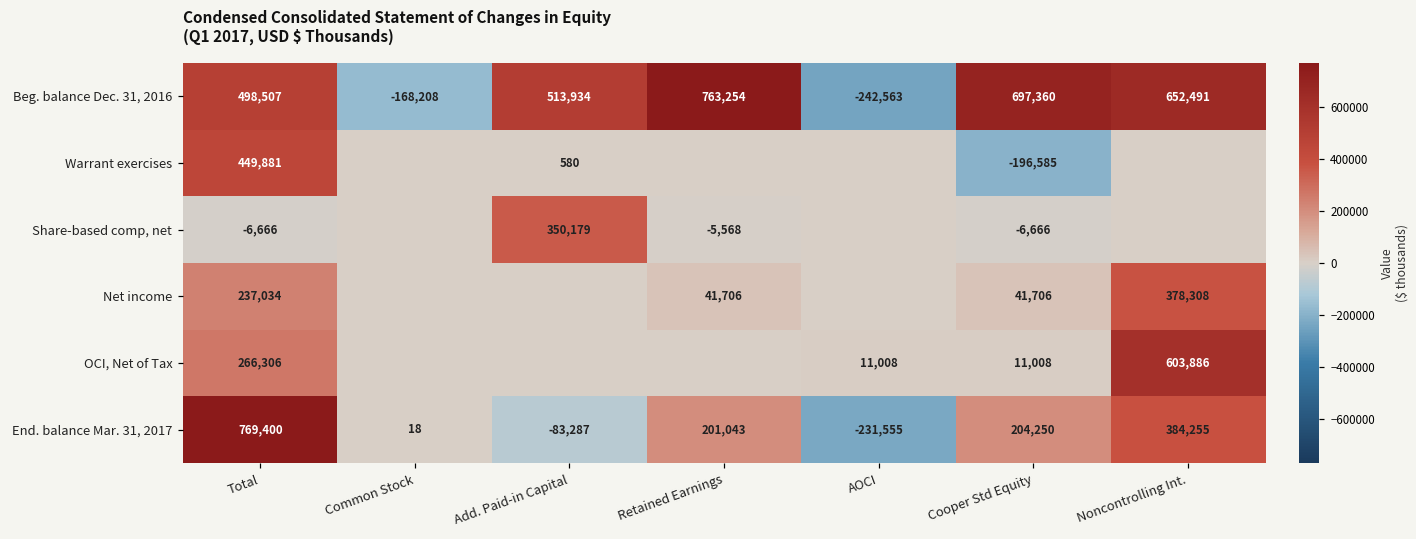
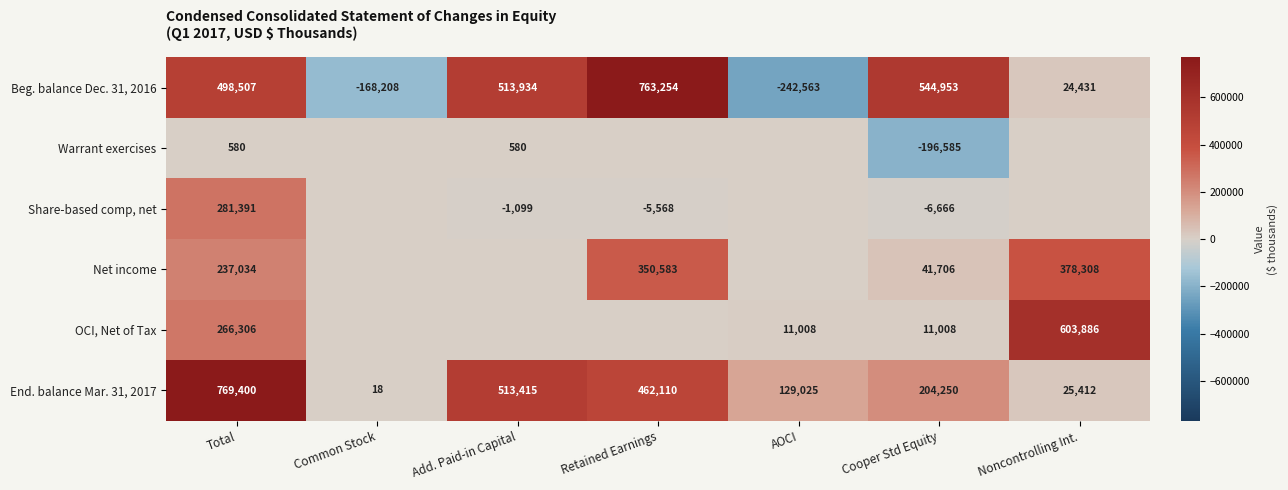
Beg. balance Dec. 31, 2016, Cooper Std Equity: 697,360 -> 544,953
Beg. balance Dec. 31, 2016, Noncontrolling Int.: 652,491 -> 24,431
Warrant exercises, Total: 449,881 -> 580
Share-based comp, net, Total: -6,666 -> 281,391
Share-based comp, net, Add. Paid-in Capital: 350,179 -> -1,099
Net income, Retained Earnings: 41,706 -> 350,583
End. balance Mar. 31, 2017, Add. Paid-in Capital: -83,287 -> 513,415
End. balance Mar. 31, 2017, Retained Earnings: 201,043 -> 462,110
End. balance Mar. 31, 2017, AOCI: -231,555 -> 129,025
End. balance Mar. 31, 2017, Noncontrolling Int.: 384,255 -> 25,412
